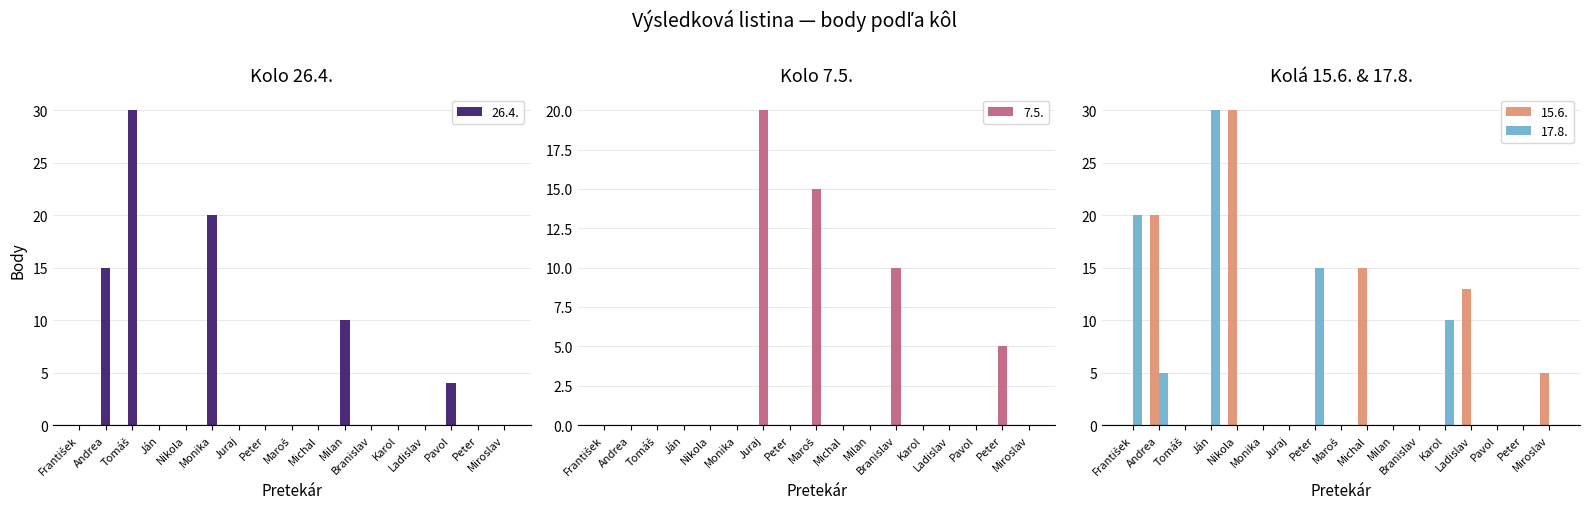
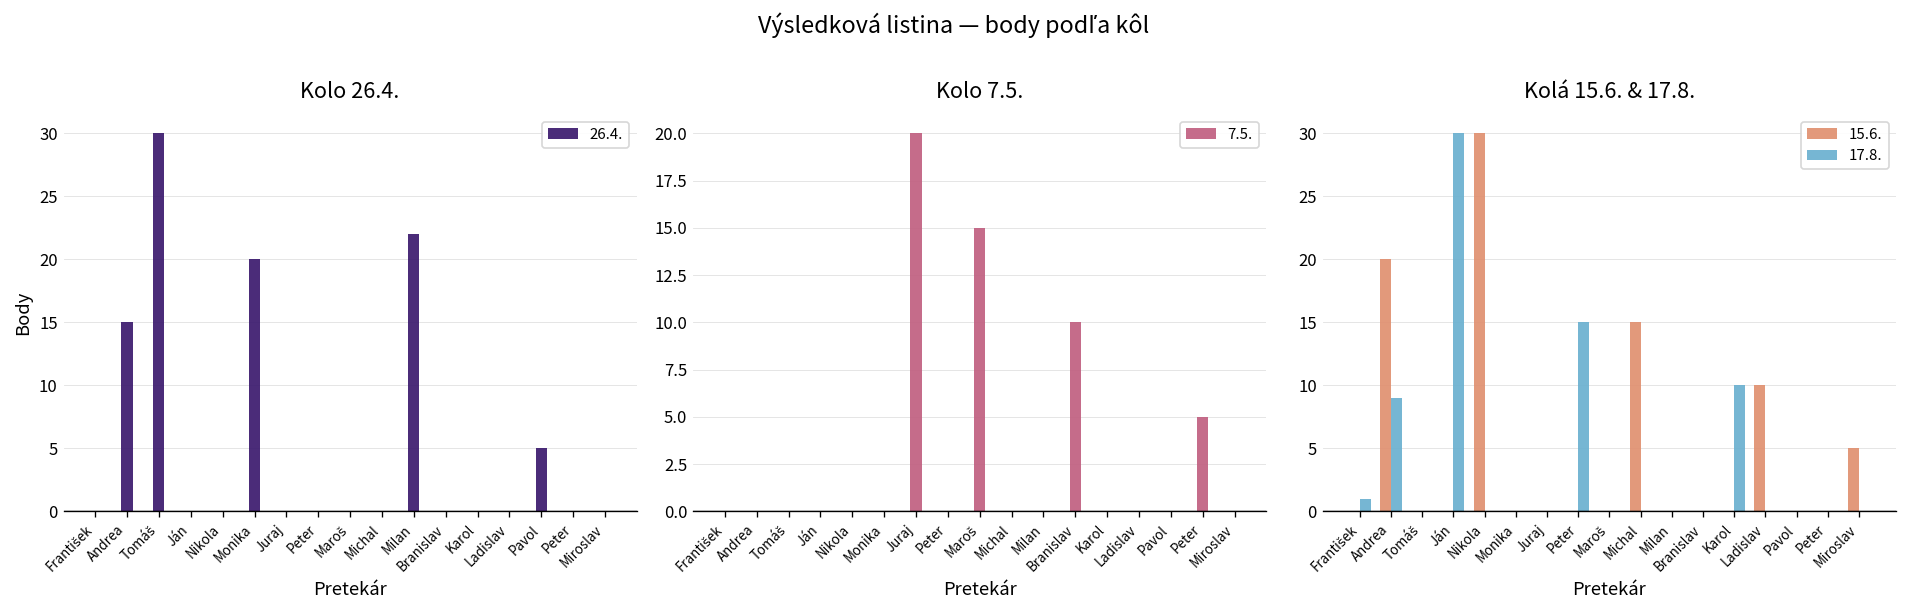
Kolo 26.4., Milan: 10 -> 22
Kolo 26.4., Pavol: 4 -> 5
Kolá 15.6. & 17.8., 17.8., František: 20 -> 1
Kolá 15.6. & 17.8., 17.8., Andrea: 5 -> 9
Kolá 15.6. & 17.8., 15.6., Ladislav: 13 -> 10
